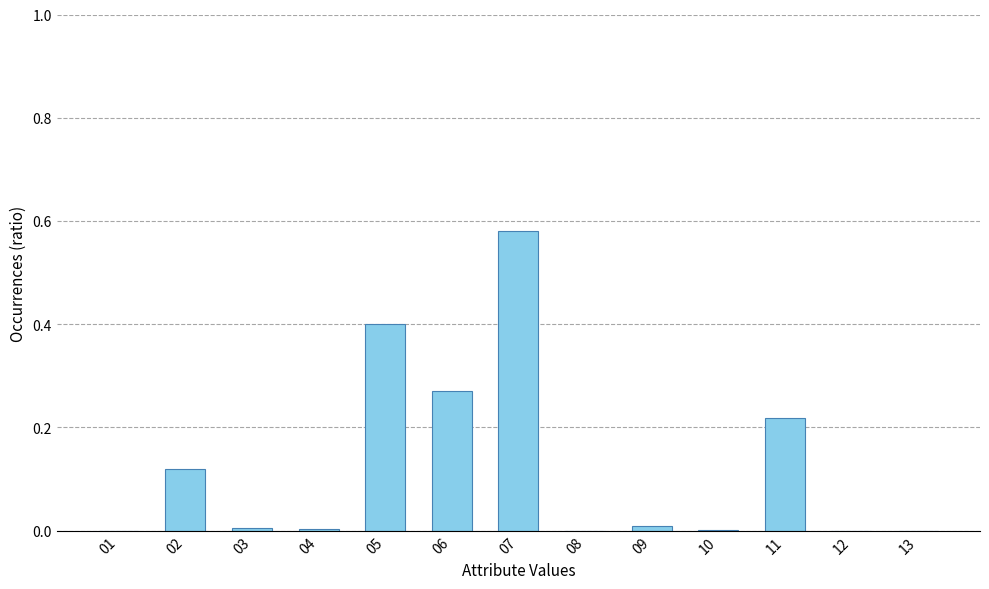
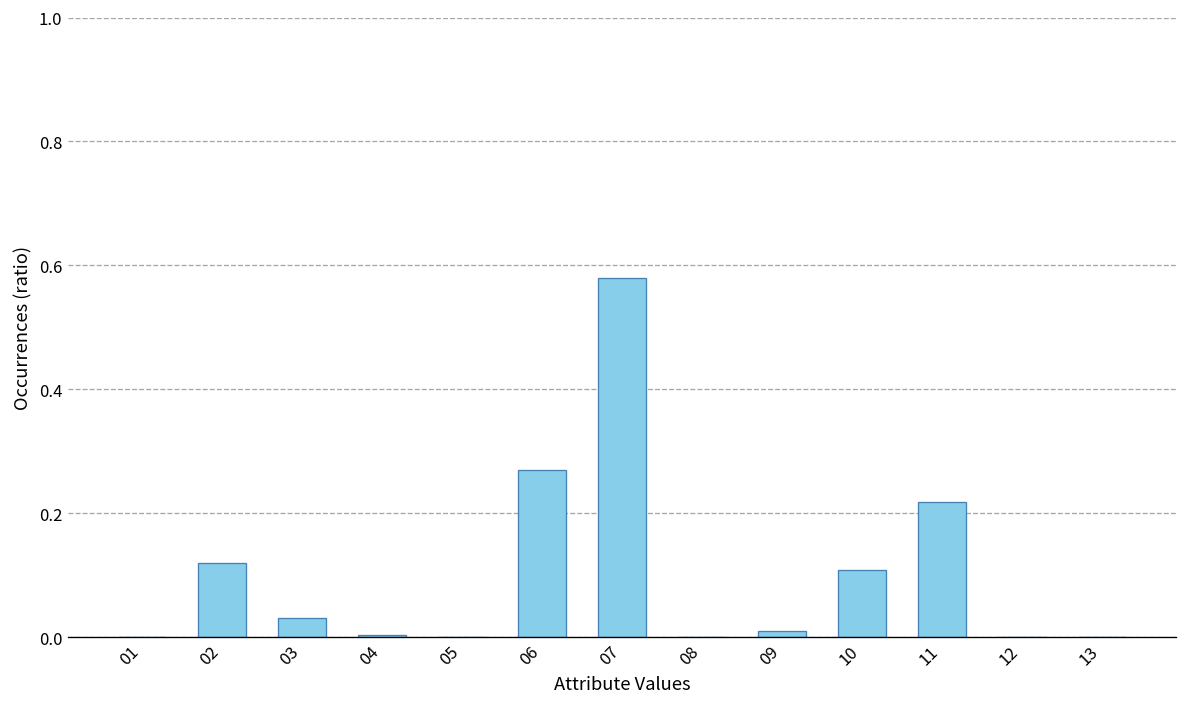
03: 0.01 -> 0.03
05: 0.4 -> 0.0
10: 0.00 -> 0.11
